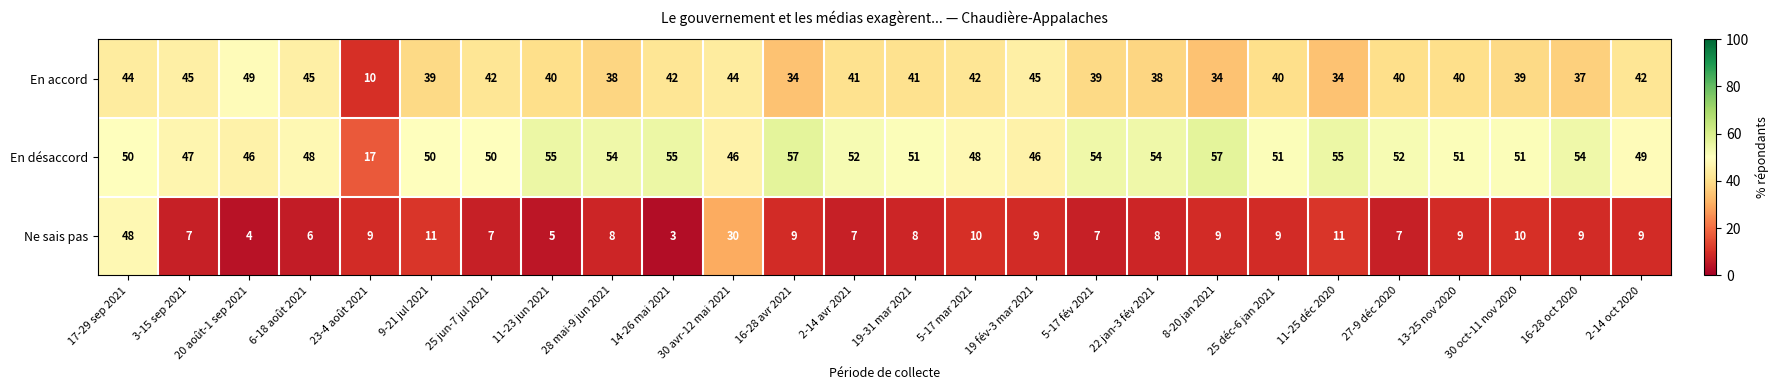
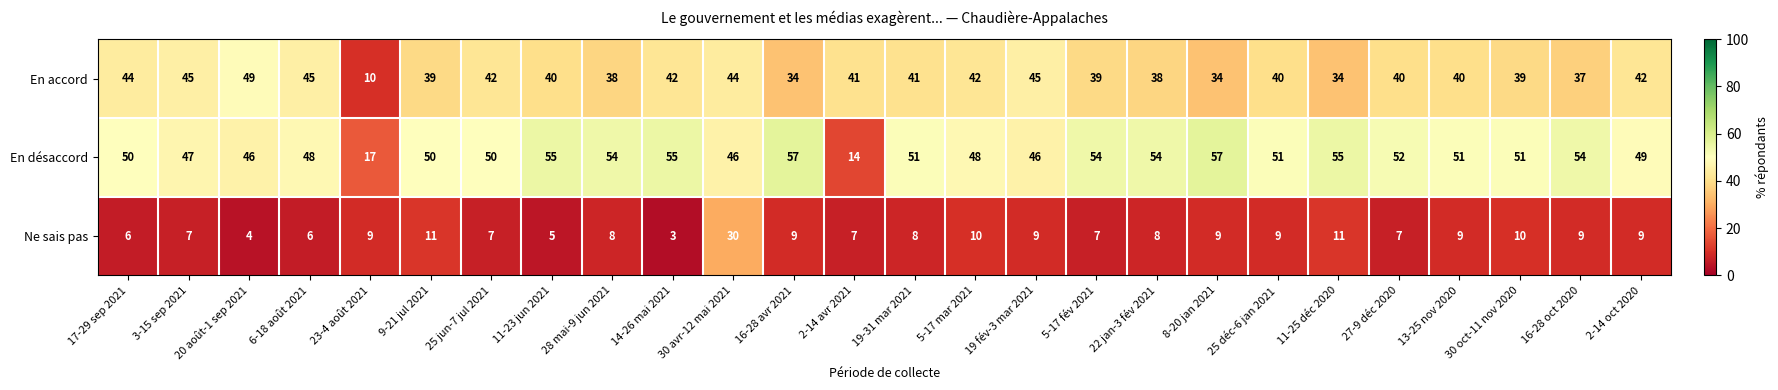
En désaccord, 2-14 avr 2021: 52 -> 14
Ne sais pas, 17-29 sep 2021: 48 -> 6
